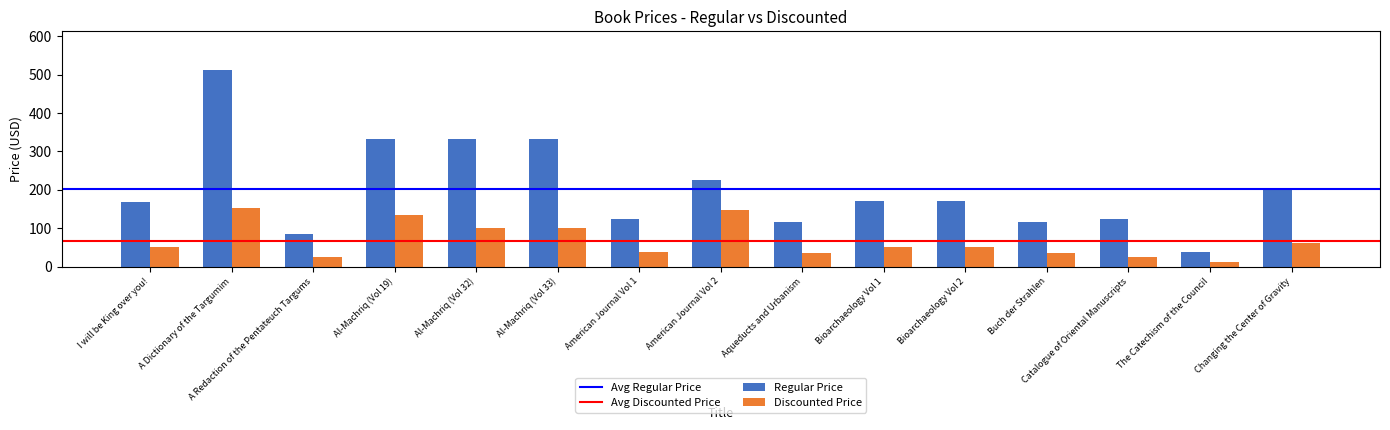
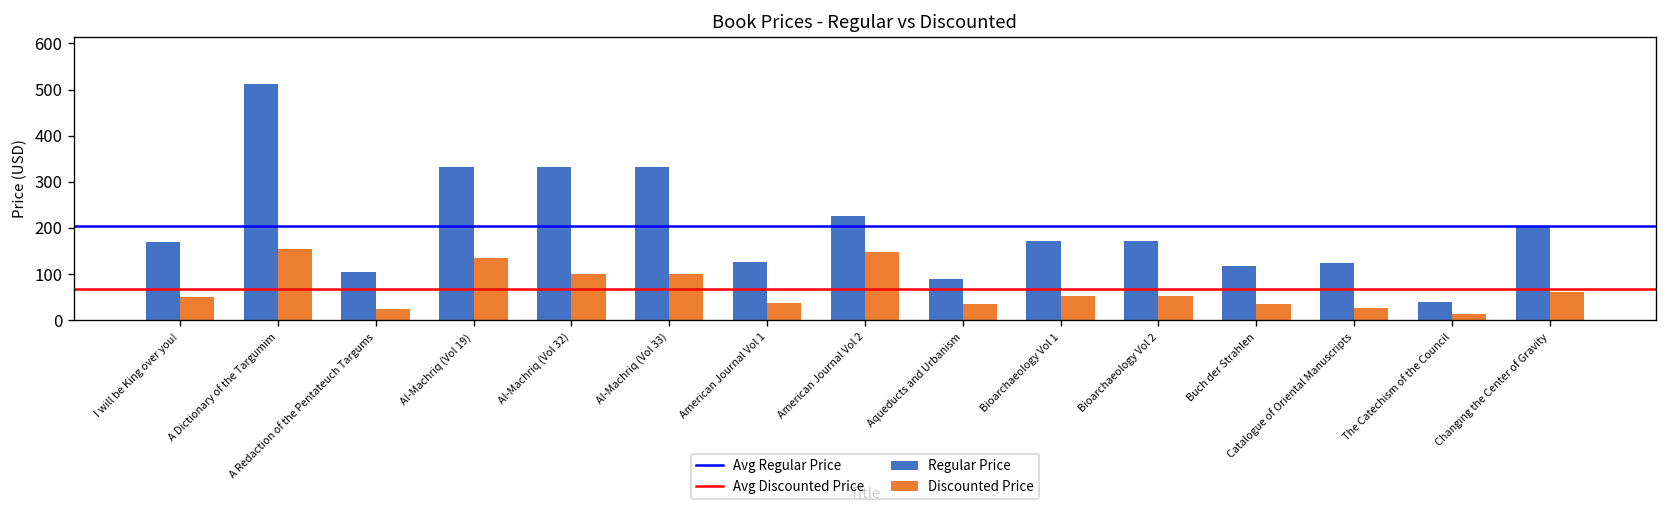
Regular Price, A Redaction of the Pentateuch Targums: 80 -> 110
Regular Price, Aqueducts and Urbanism: 110 -> 90
